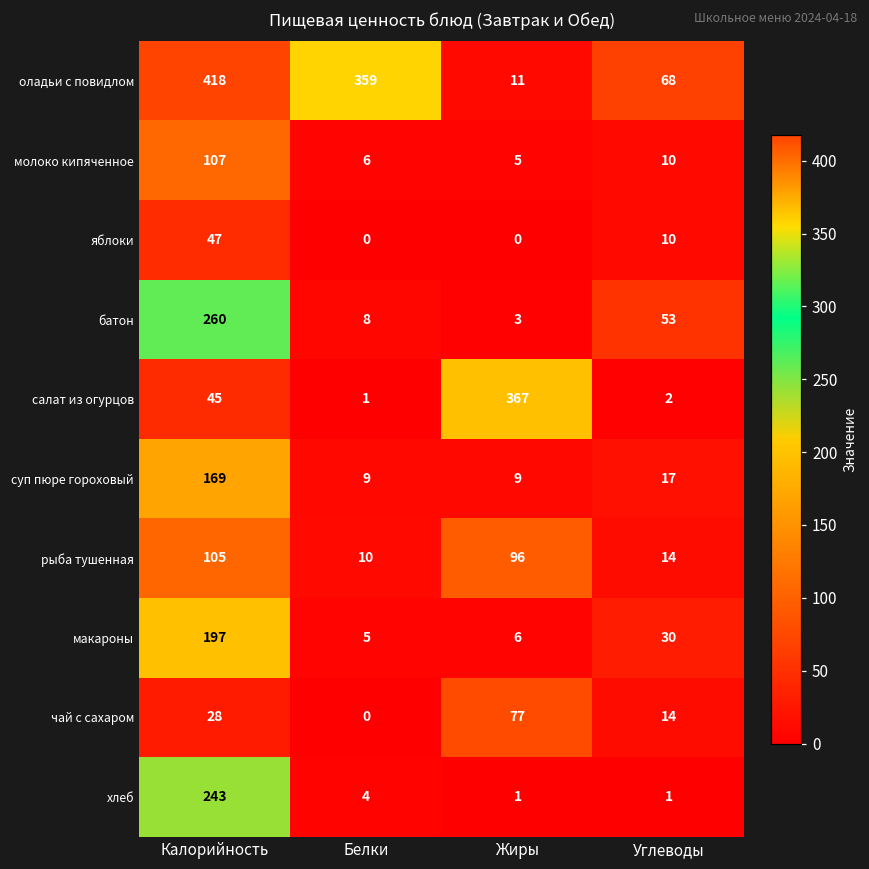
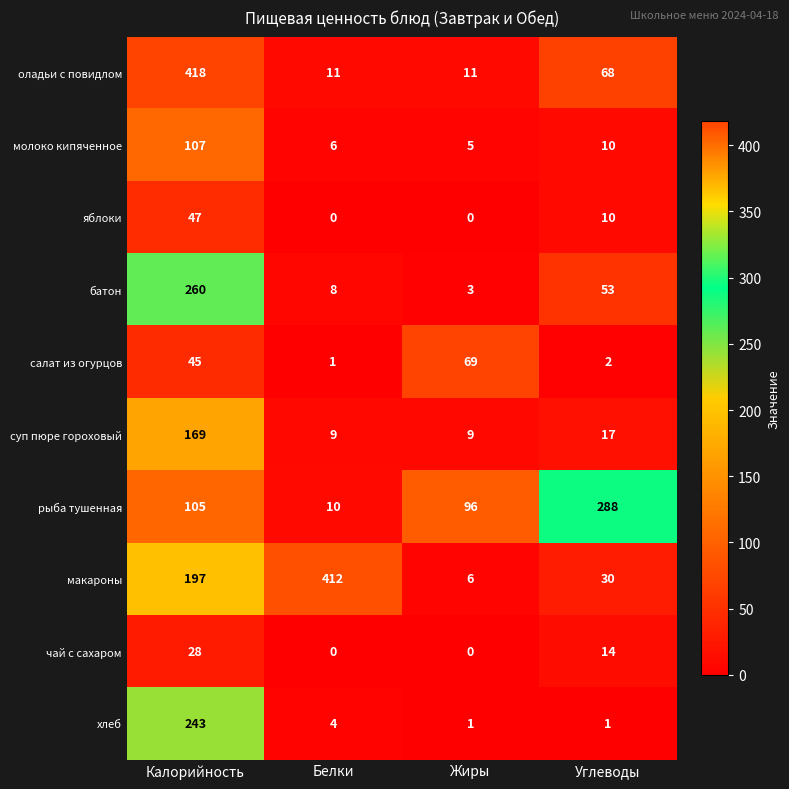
оладьи с повидлом, Белки: 359 -> 11
салат из огурцов, Жиры: 367 -> 69
рыба тушенная, Углеводы: 14 -> 288
макароны, Белки: 5 -> 412
чай с сахаром, Жиры: 77 -> 0
